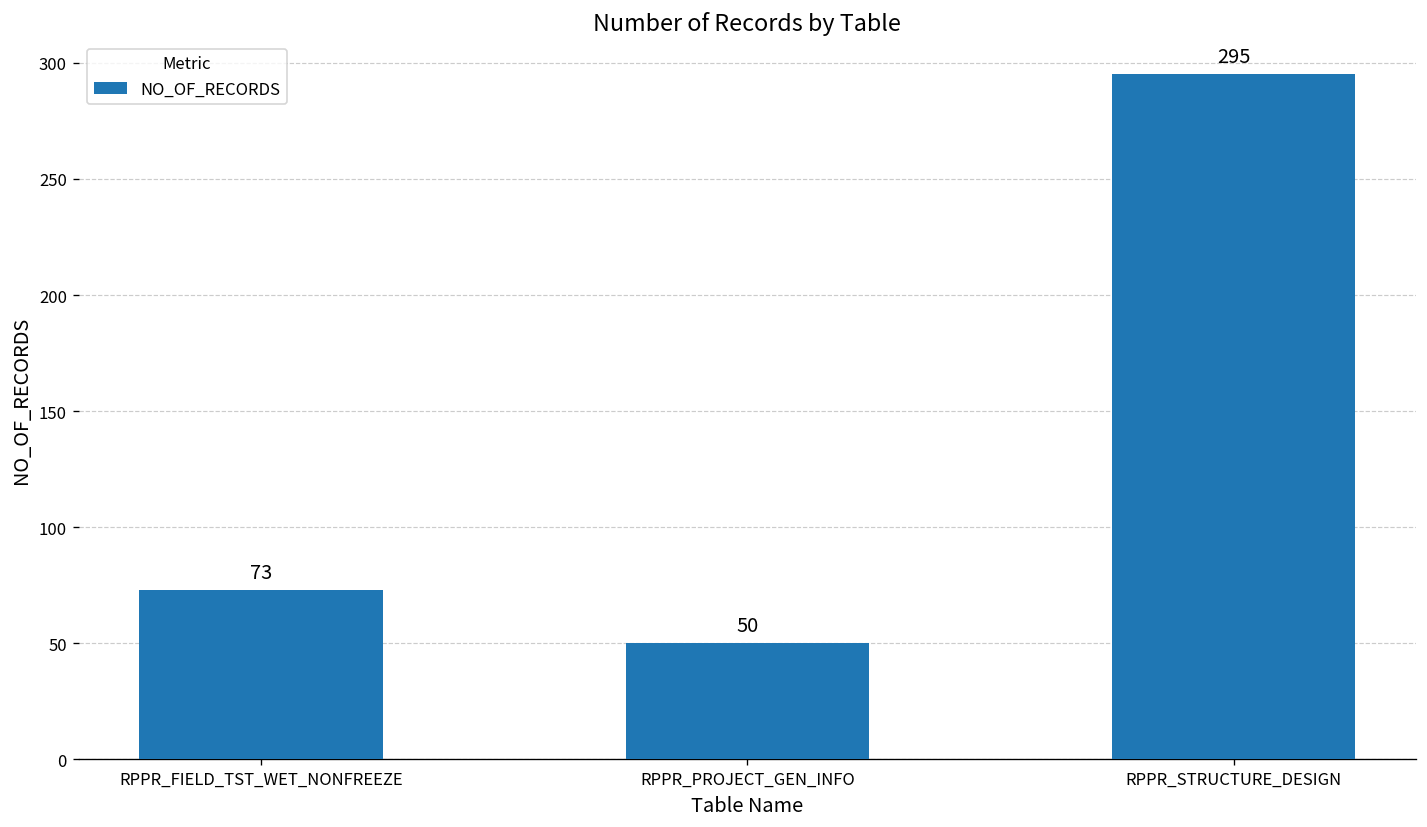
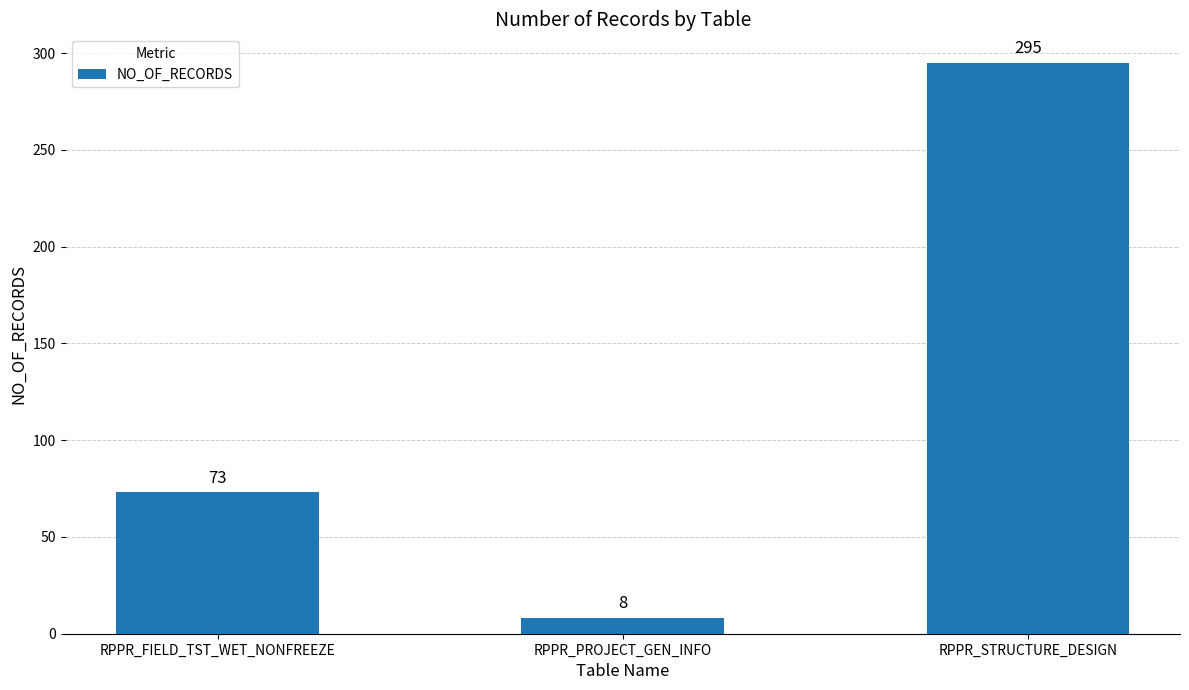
RPPR_PROJECT_GEN_INFO: 50 -> 8
